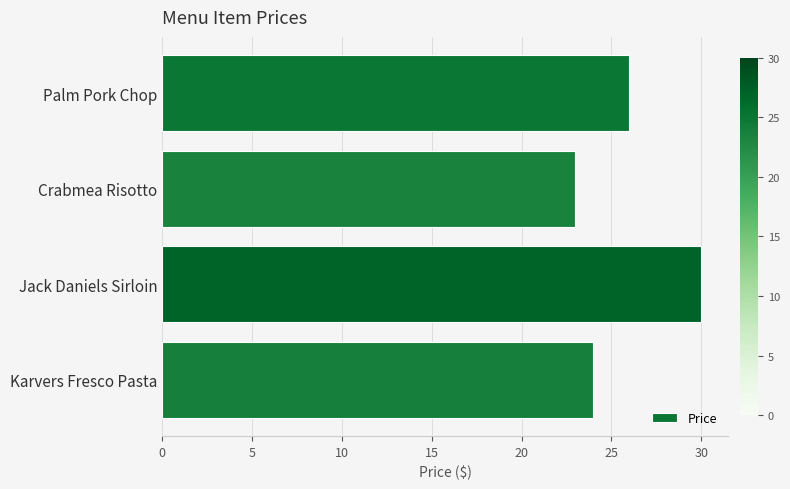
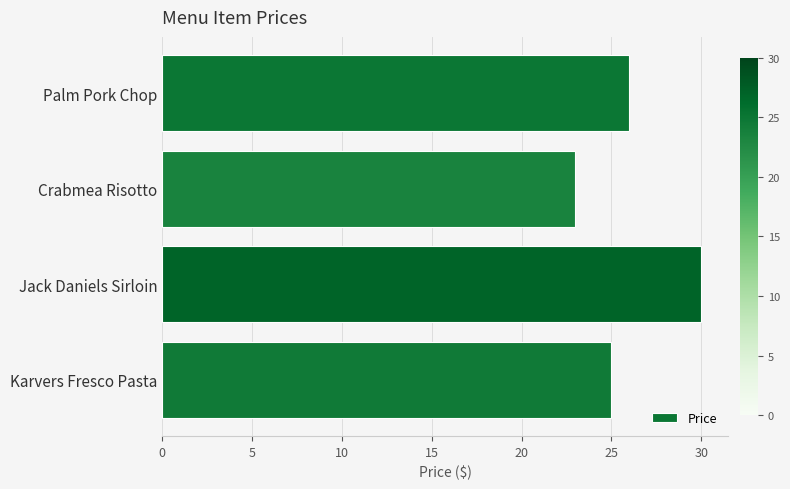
Karvers Fresco Pasta: 24 -> 25
